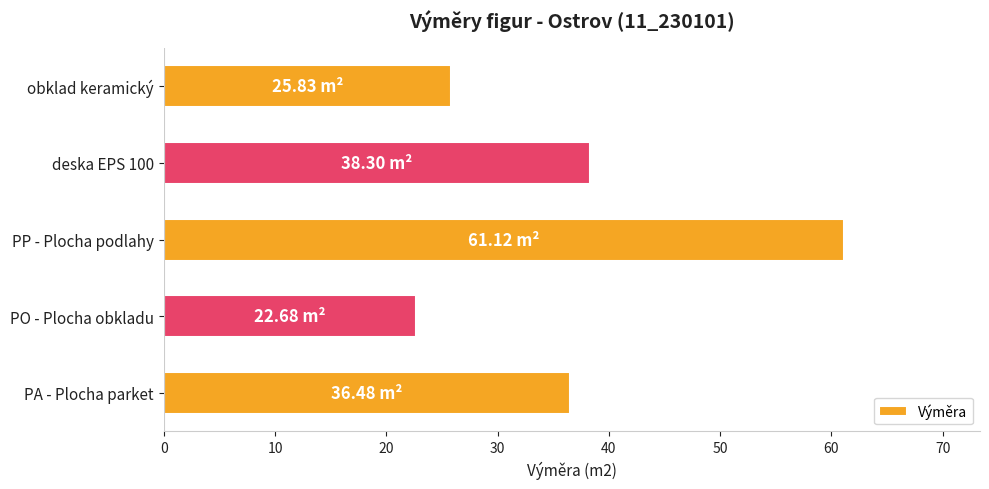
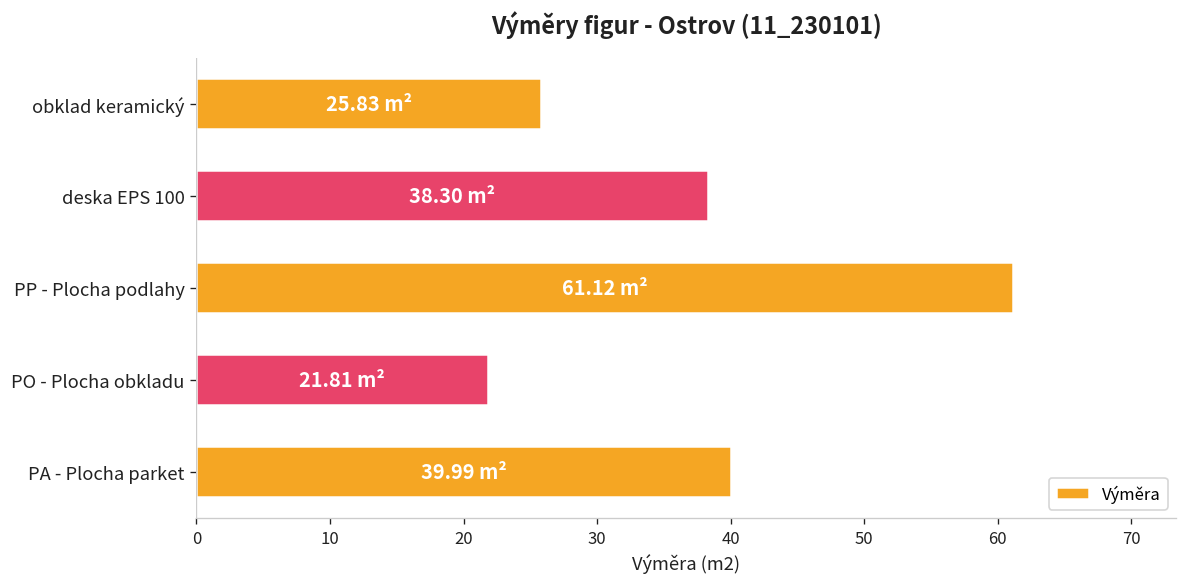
PO - Plocha obkladu: 22.68 -> 21.81
PA - Plocha parket: 36.48 -> 39.99
